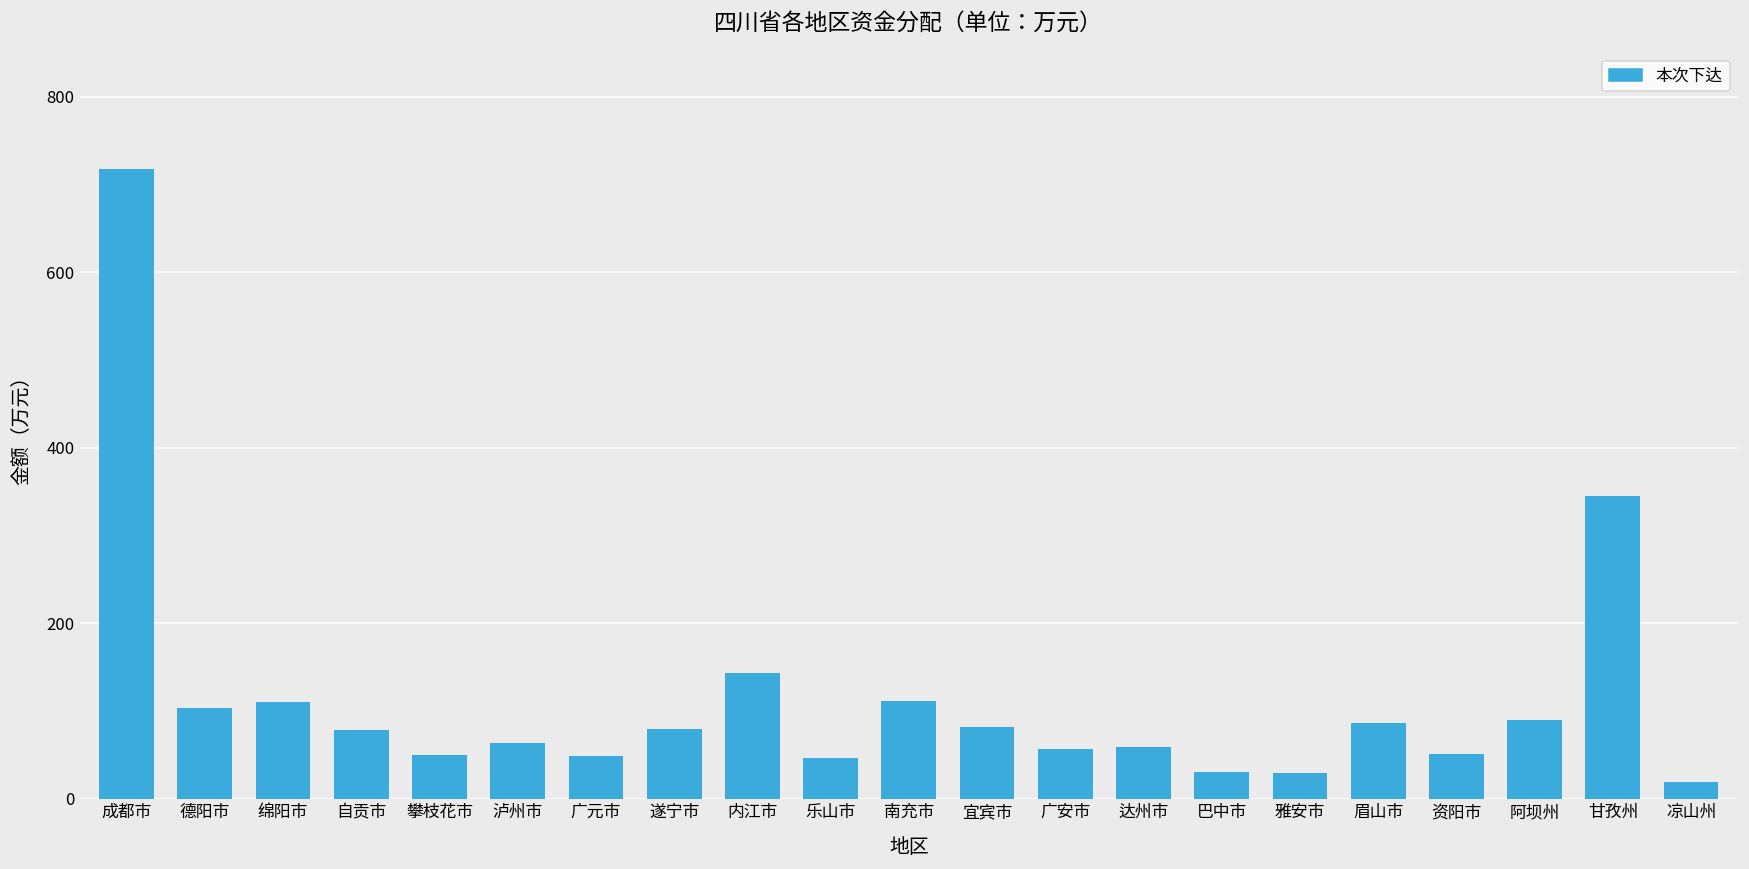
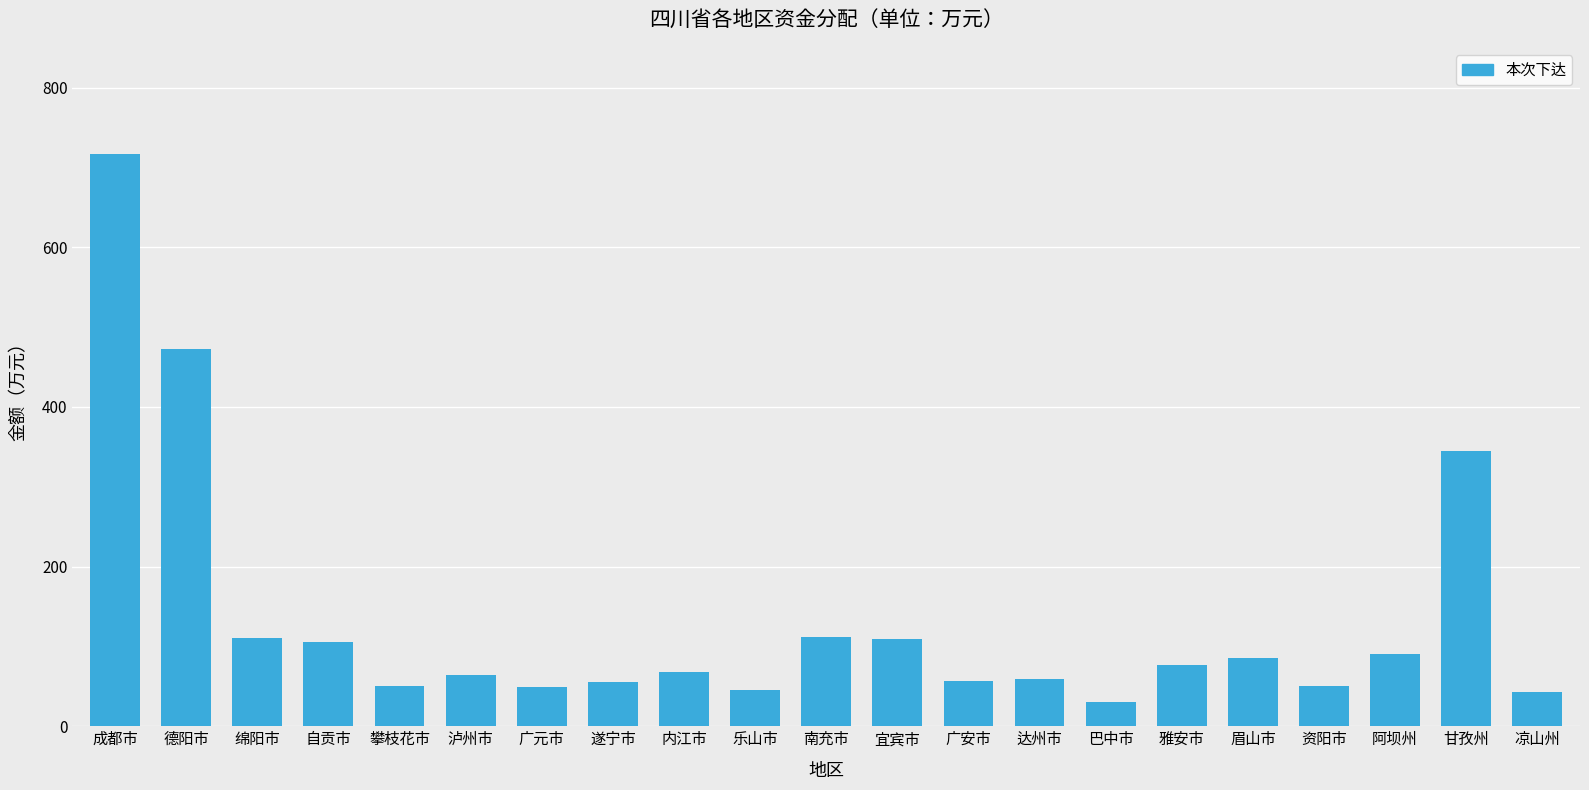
德阳市: 100 -> 470
自贡市: 80 -> 110
遂宁市: 80 -> 60
内江市: 140 -> 70
宜宾市: 80 -> 110
雅安市: 30 -> 80
凉山州: 20 -> 40
